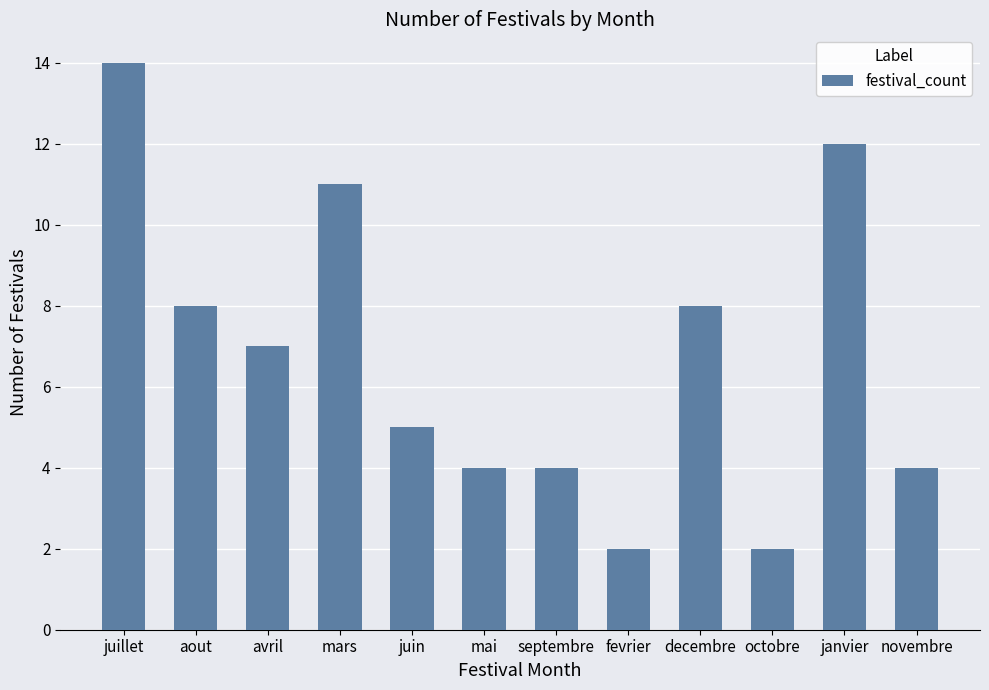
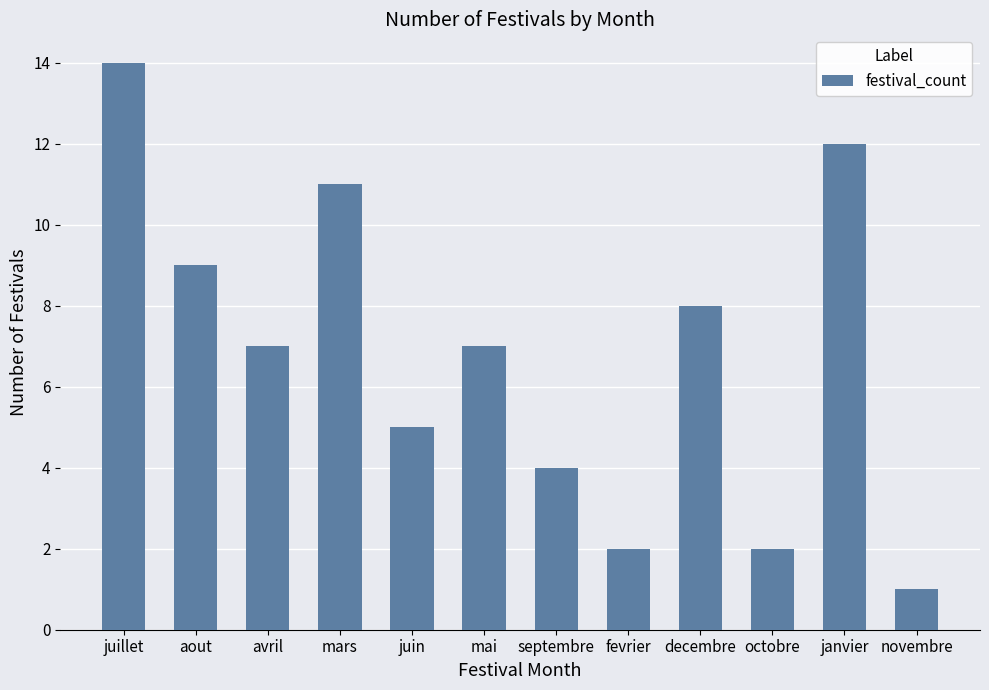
aout: 8 -> 9
mai: 4 -> 7
novembre: 4 -> 1
